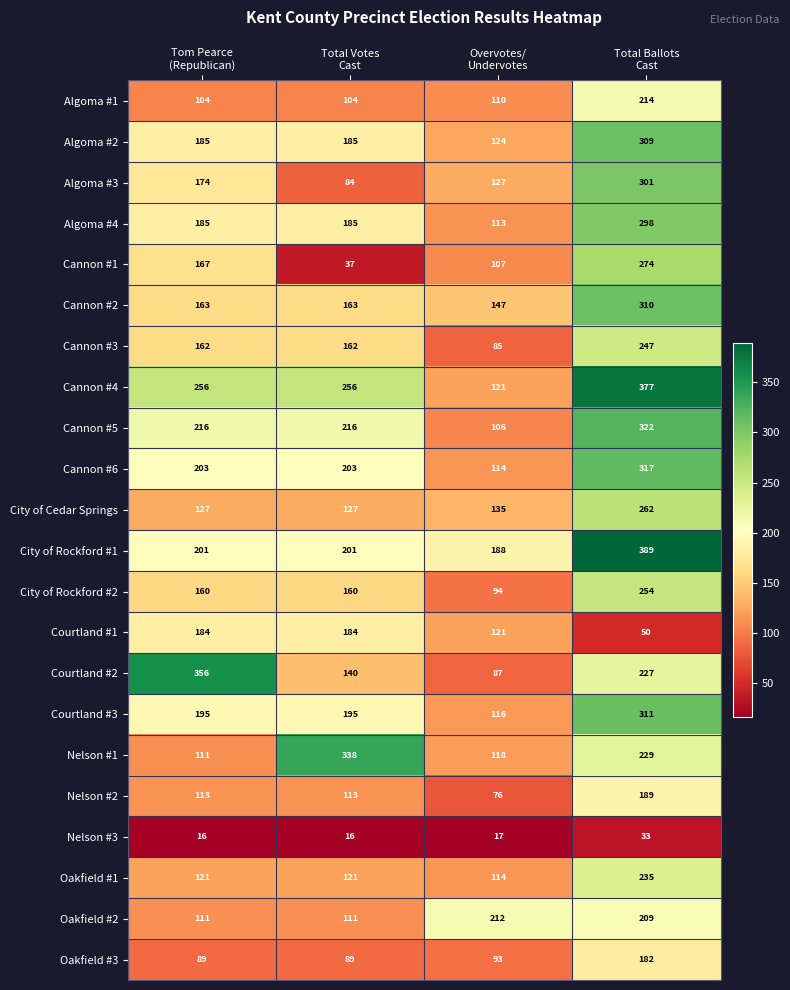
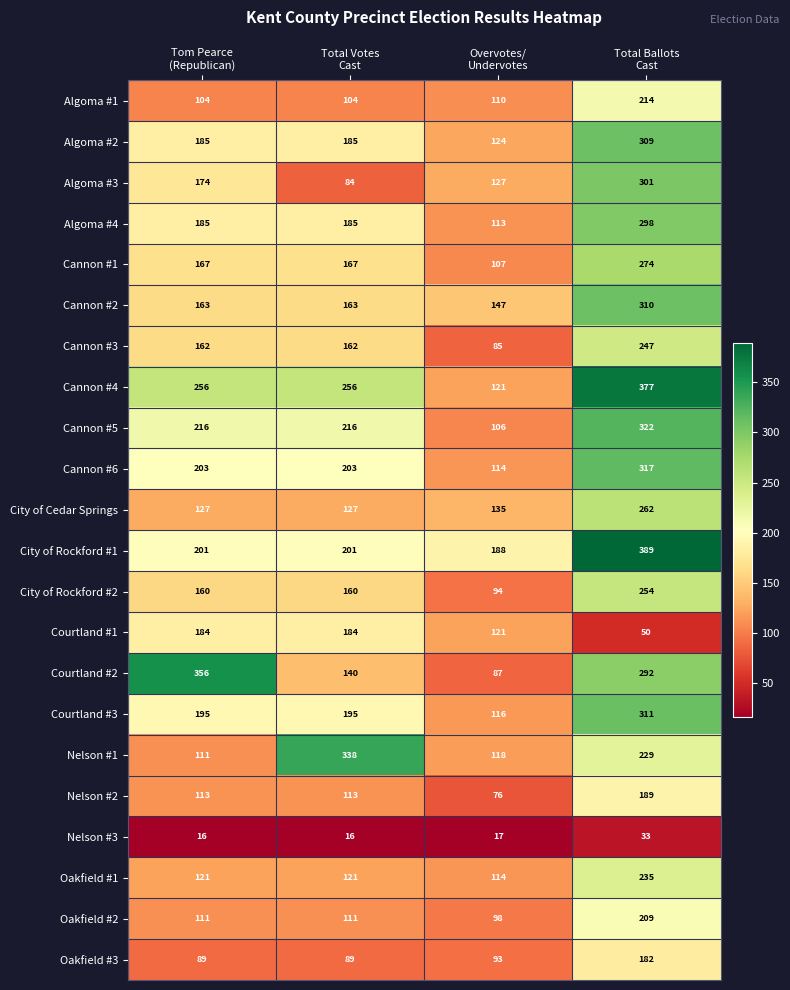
Cannon #1, Total Votes Cast: 37 -> 167
Courtland #2, Total Ballots Cast: 227 -> 292
Oakfield #2, Overvotes/ Undervotes: 212 -> 98
